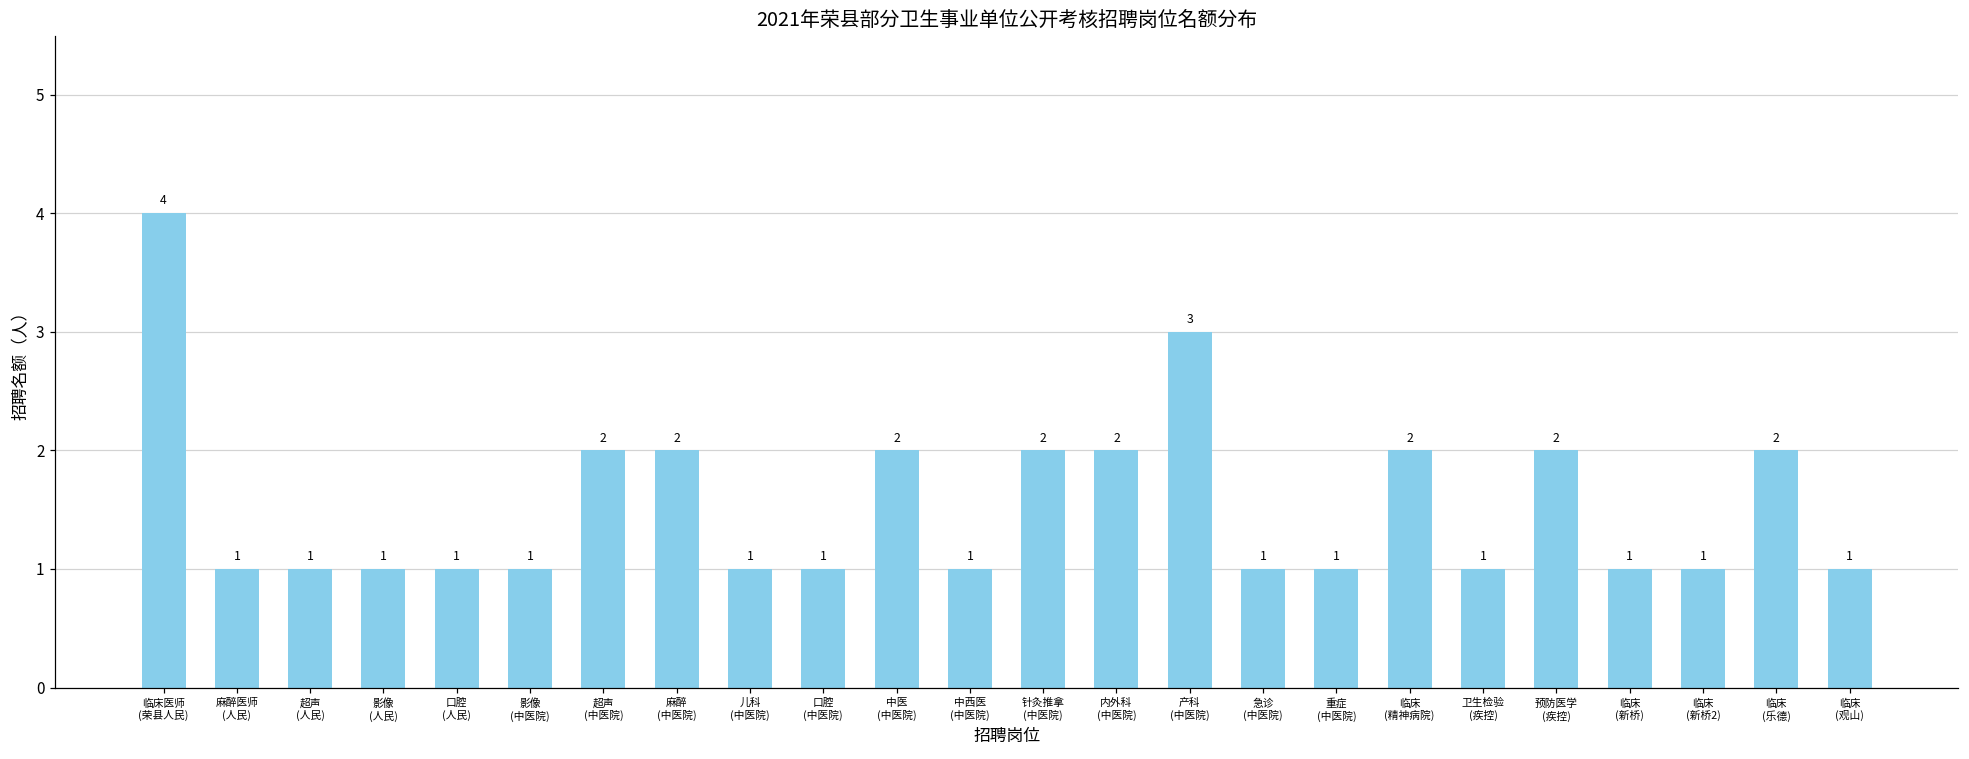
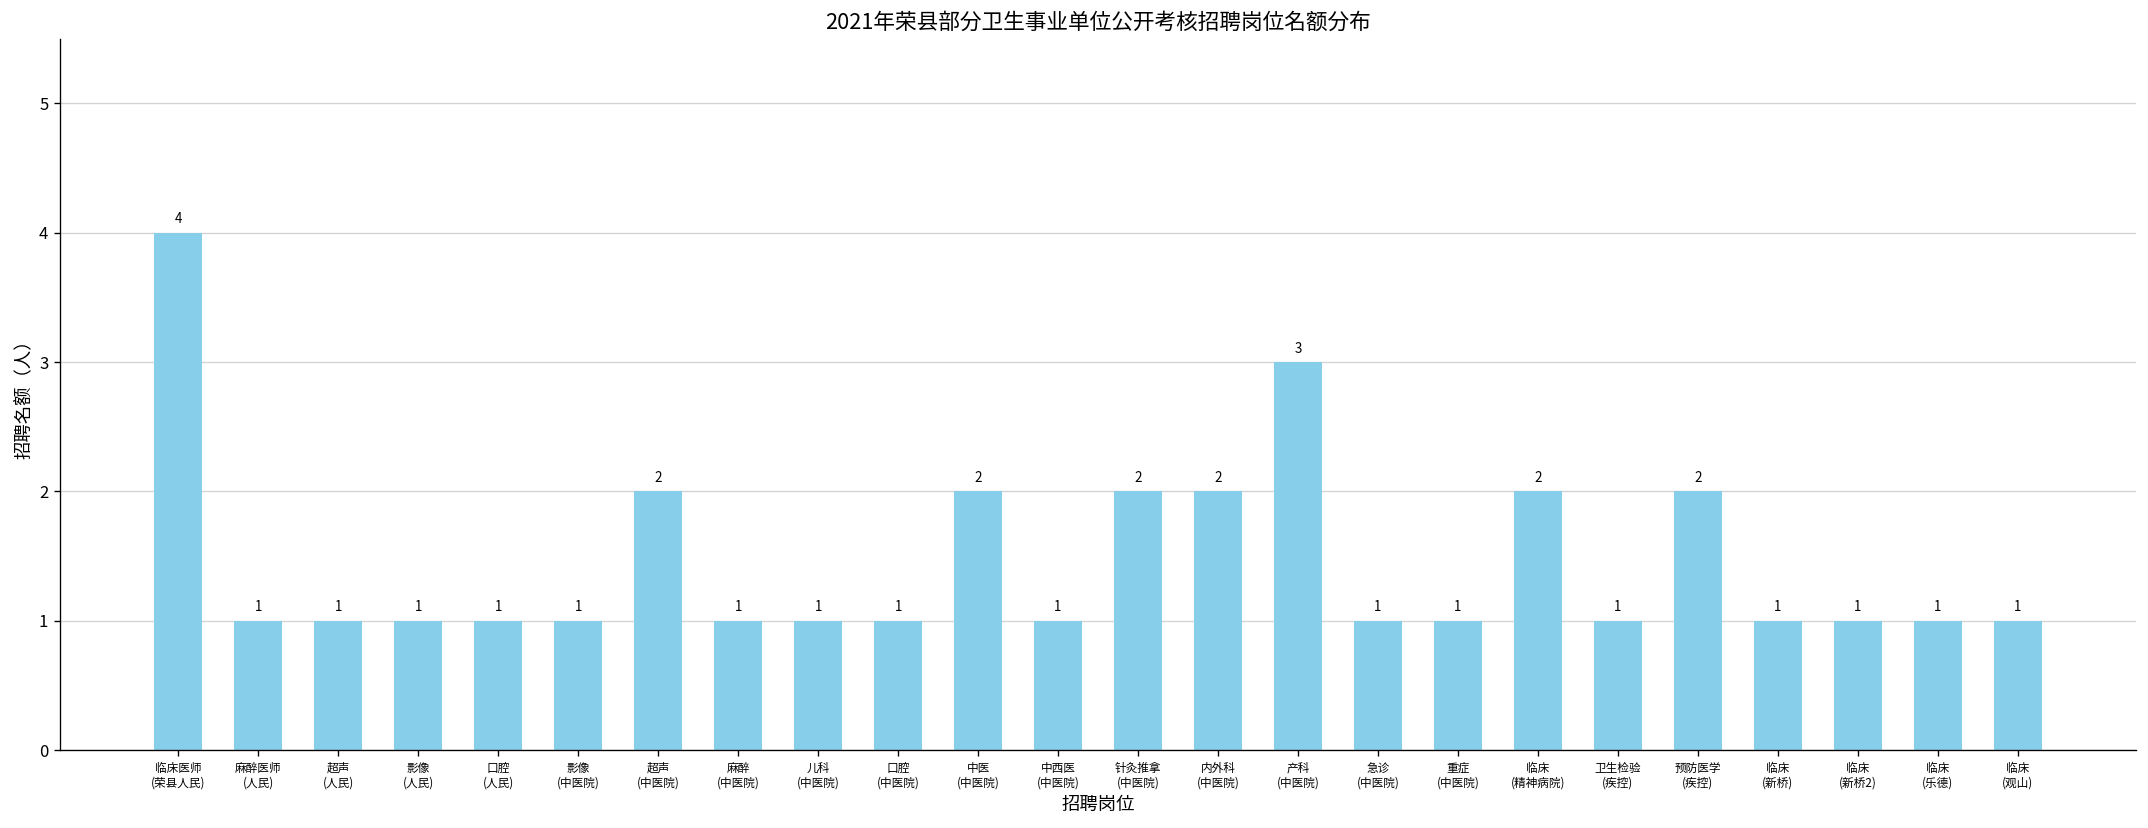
麻醉 (中医院): 2 -> 1
临床 (乐德): 2 -> 1
